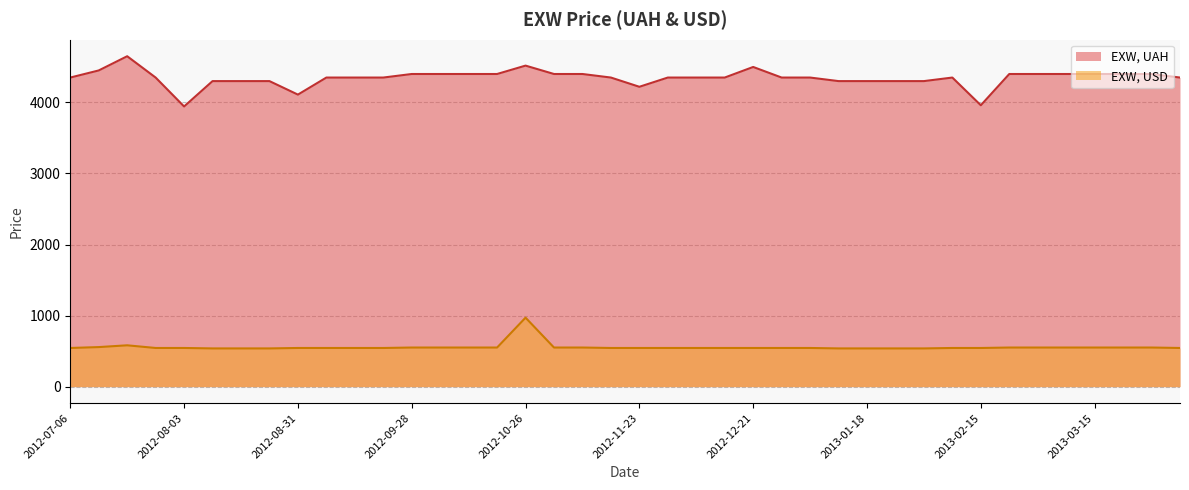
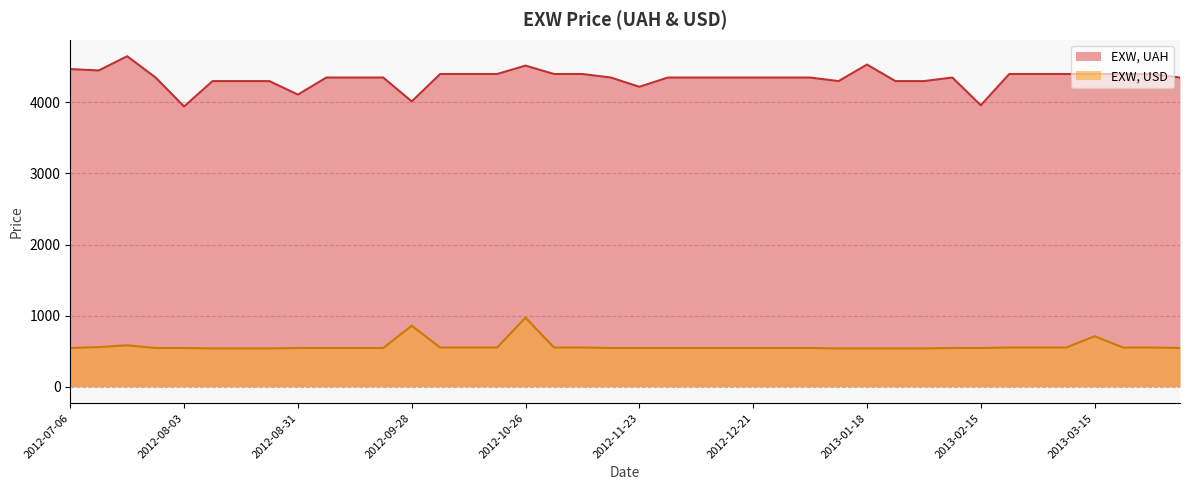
EXW, UAH, 2012-07-06: 4400 -> 4500
EXW, UAH, 2012-09-28: 4400 -> 4000
EXW, USD, 2012-09-28: 600 -> 900
EXW, UAH, 2012-12-21: 4500 -> 4400
EXW, UAH, 2013-01-18: 4300 -> 4500
EXW, USD, 2013-03-15: 600 -> 700
